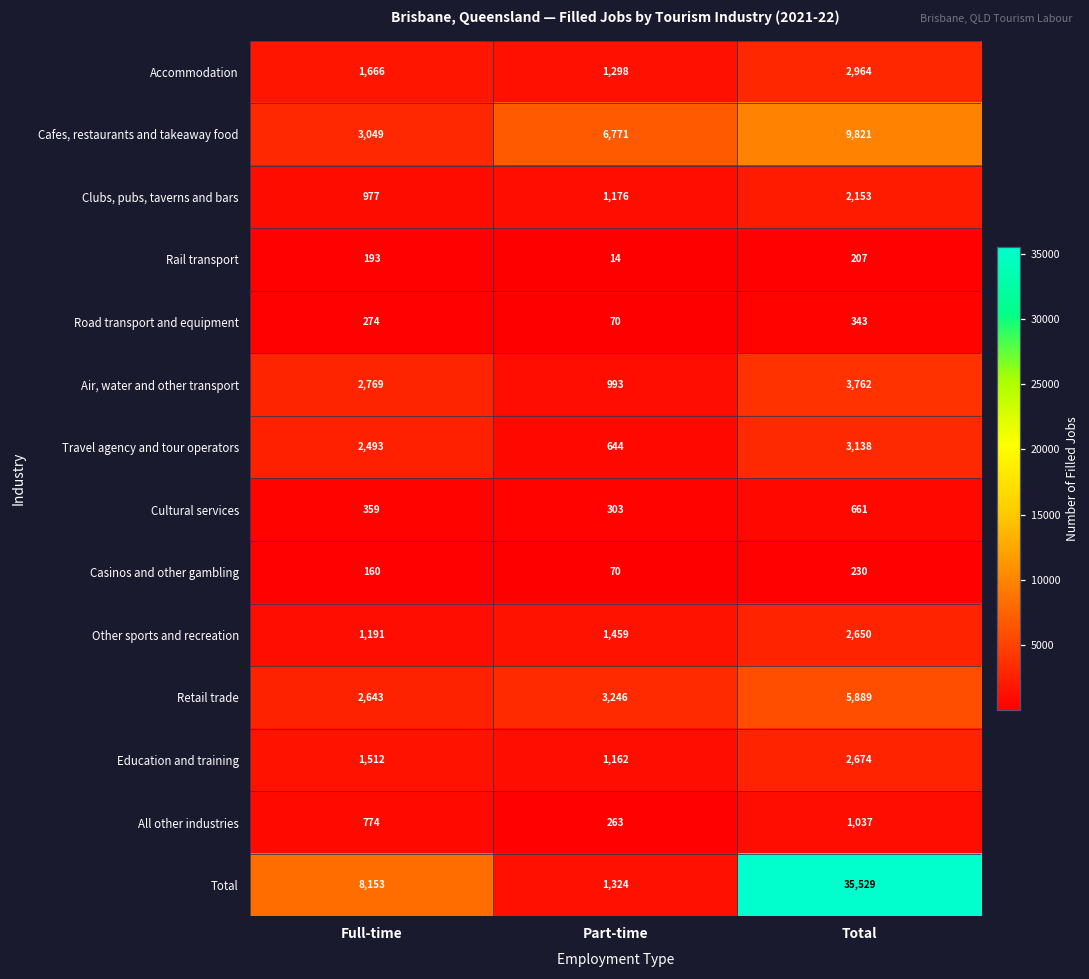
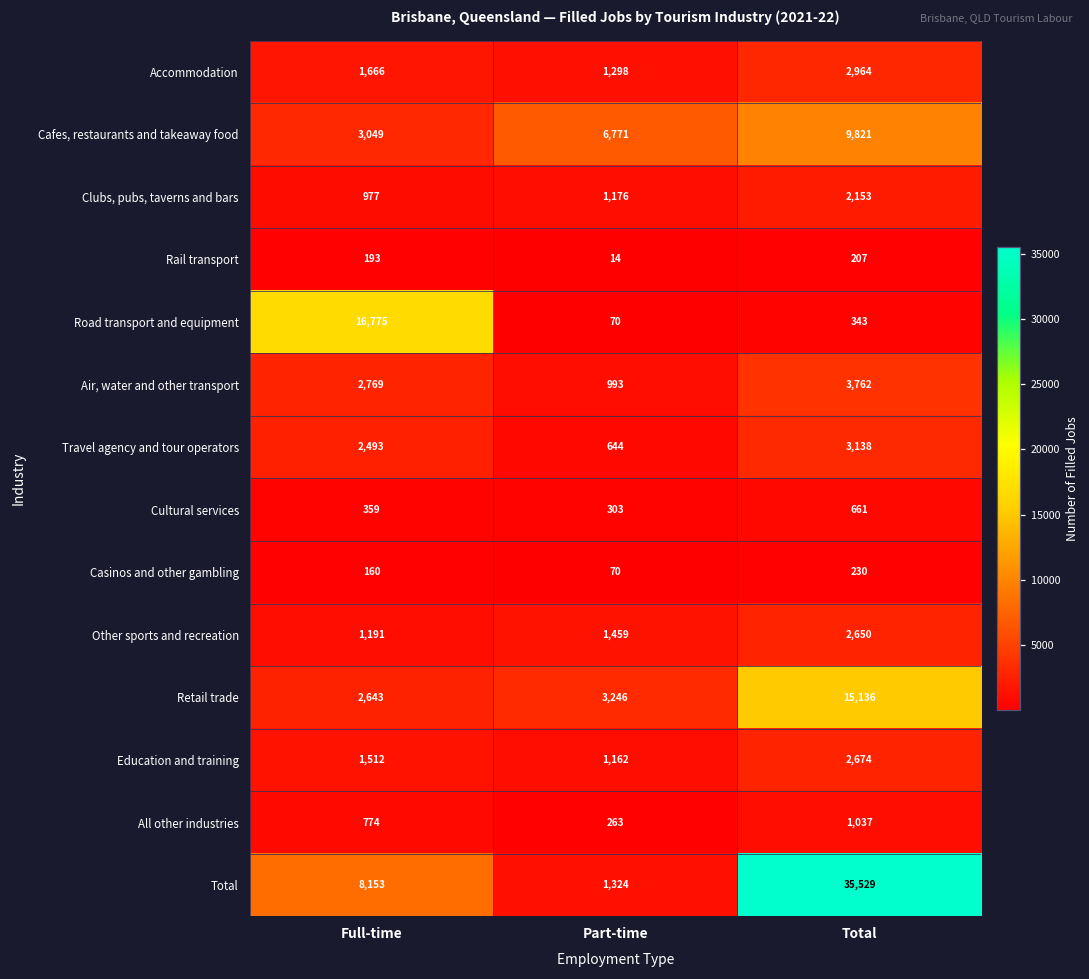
Road transport and equipment, Full-time: 274 -> 16,775
Retail trade, Total: 5,889 -> 15,136
